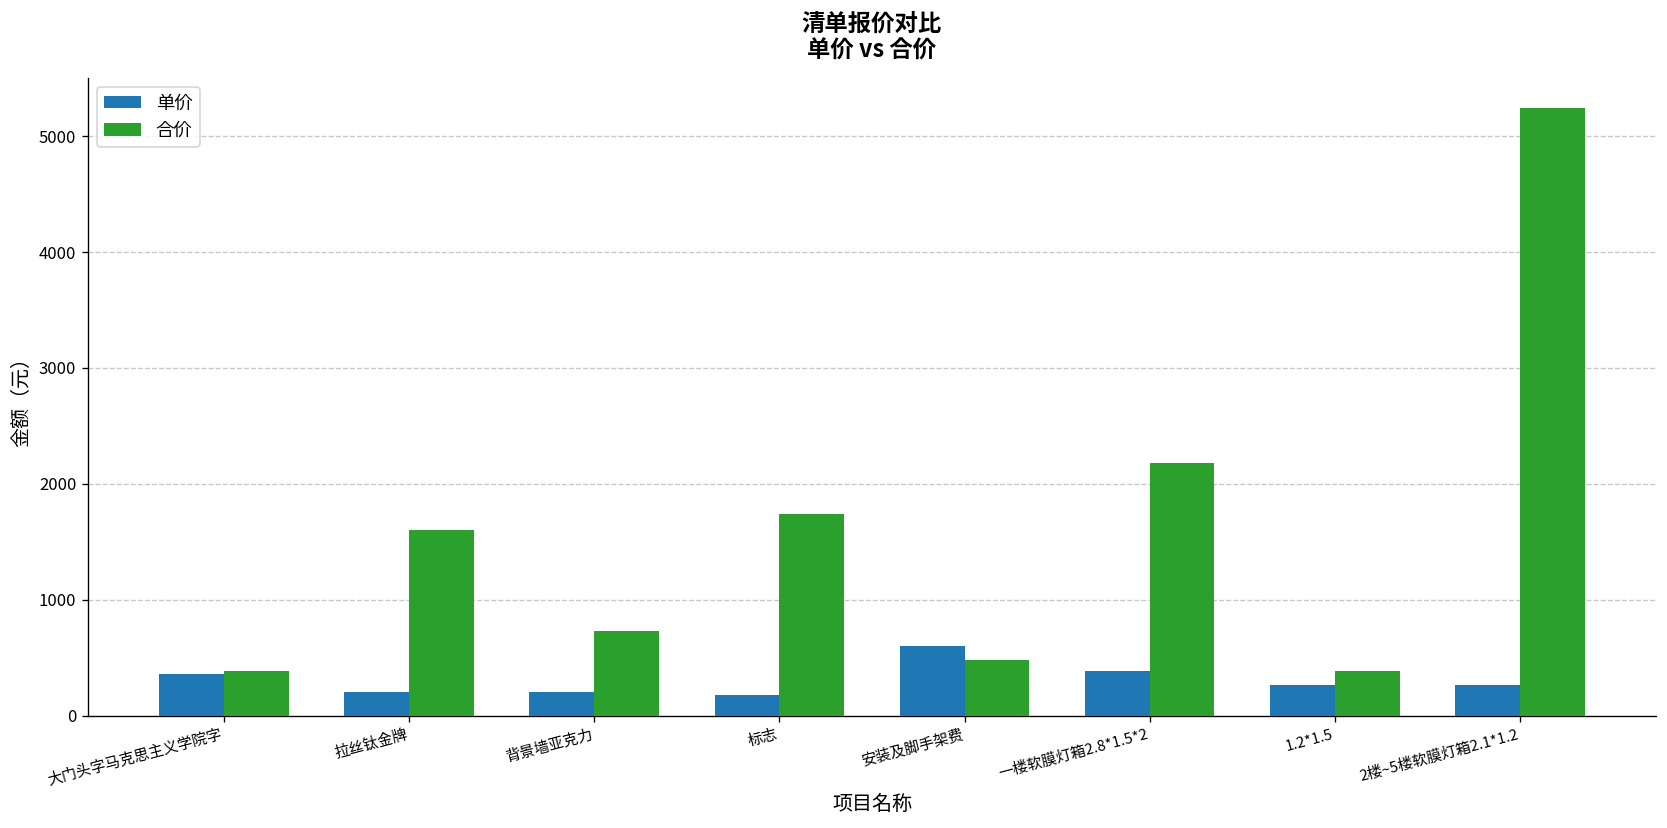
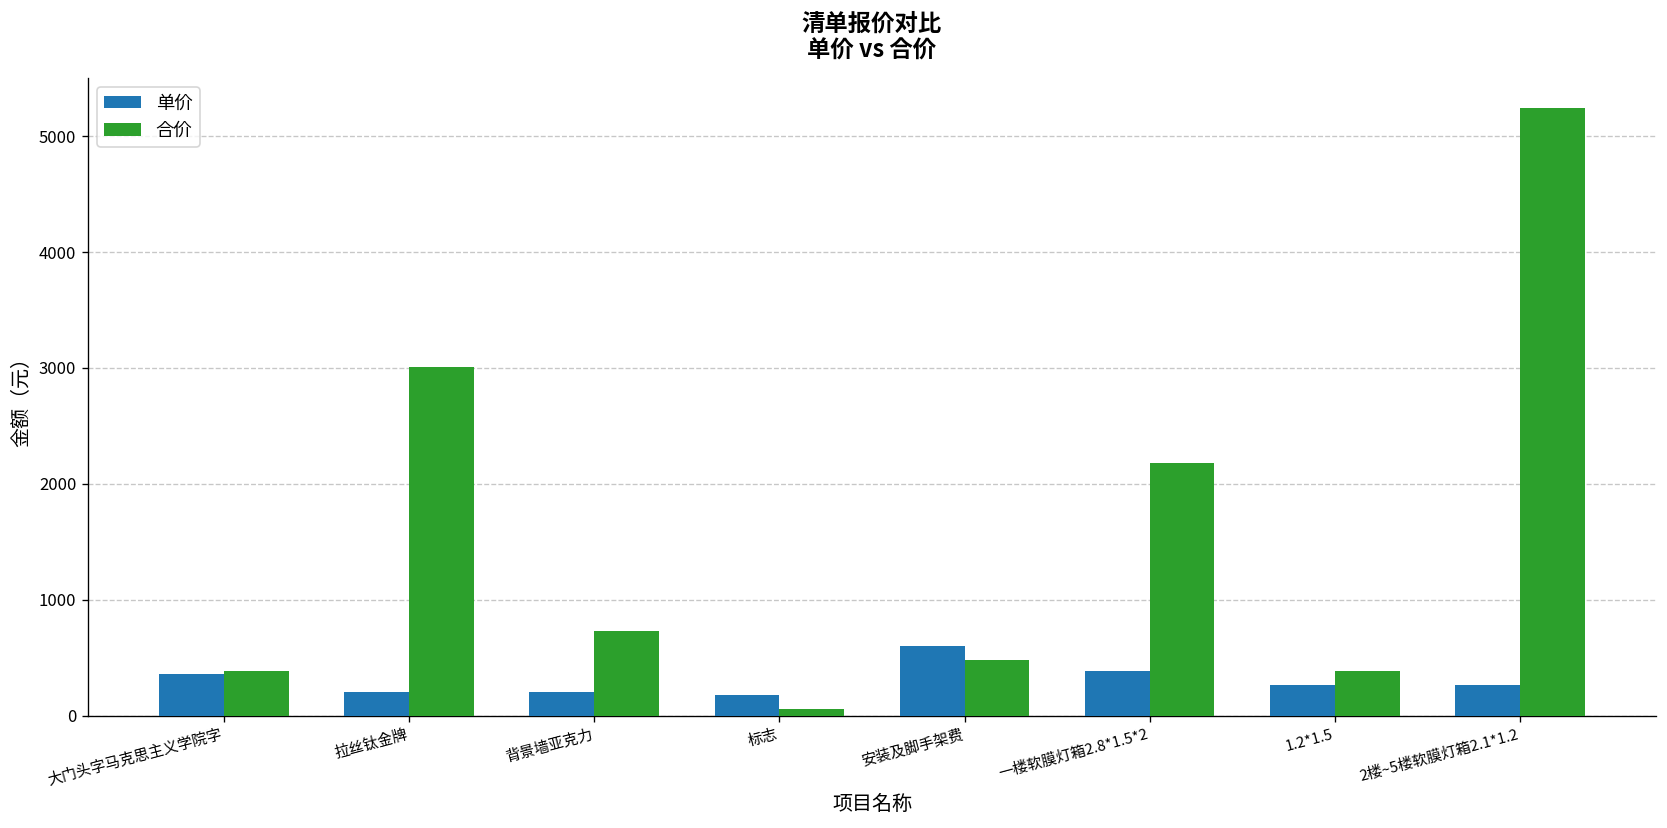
合价, 拉丝钛金牌: 1600 -> 3000
合价, 标志: 1700 -> 100
